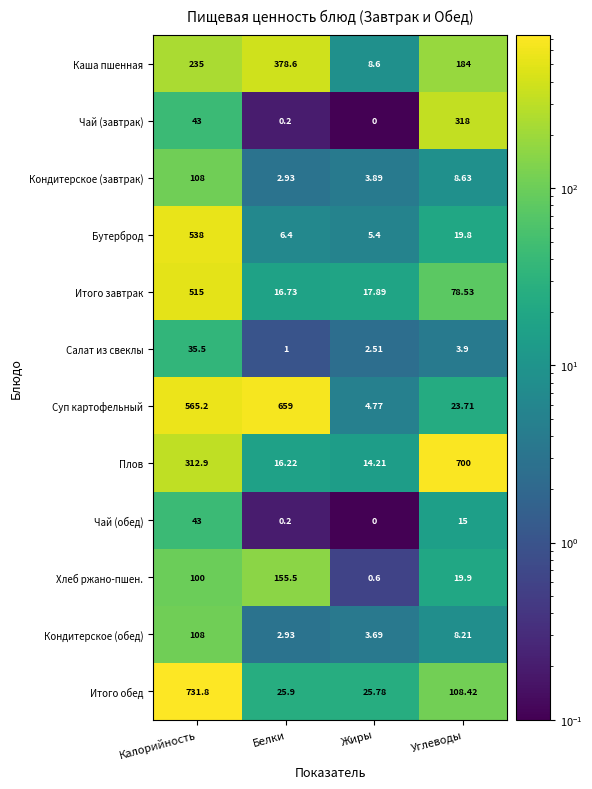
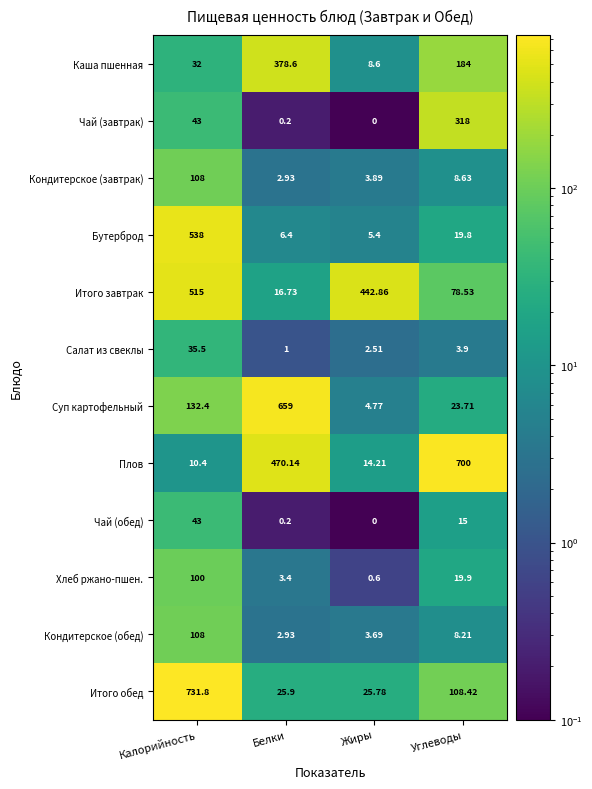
Каша пшенная, Калорийность: 235 -> 32
Итого завтрак, Жиры: 17.89 -> 442.86
Суп картофельный, Калорийность: 565.2 -> 132.4
Плов, Калорийность: 312.9 -> 10.4
Плов, Белки: 16.22 -> 470.14
Хлеб ржано-пшен., Белки: 155.5 -> 3.4
